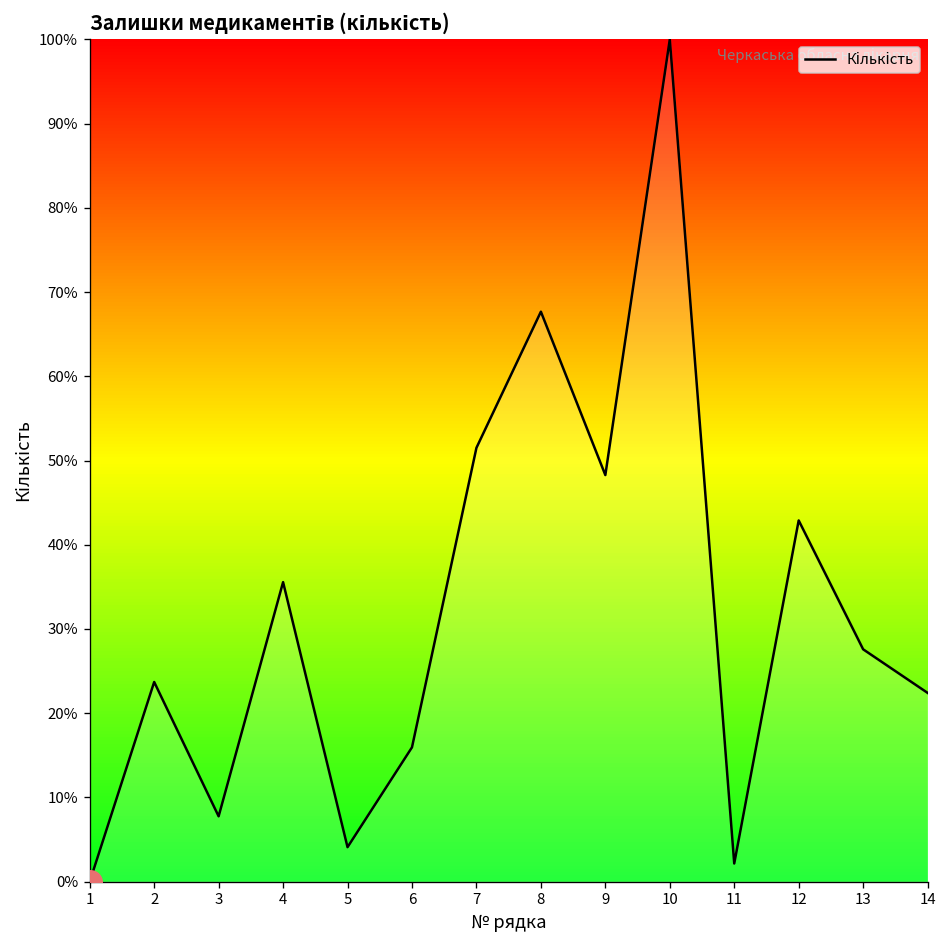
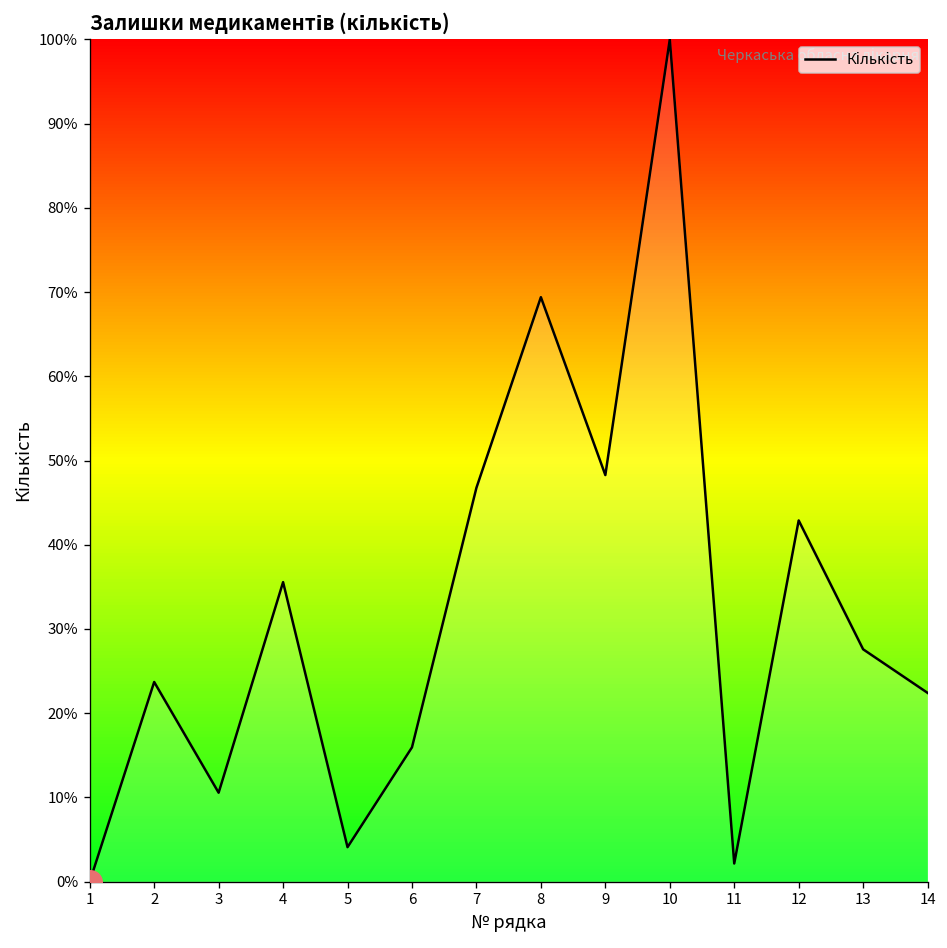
Кількість, 3: 8% -> 11%
Кількість, 7: 52% -> 47%
Кількість, 8: 68% -> 69%
